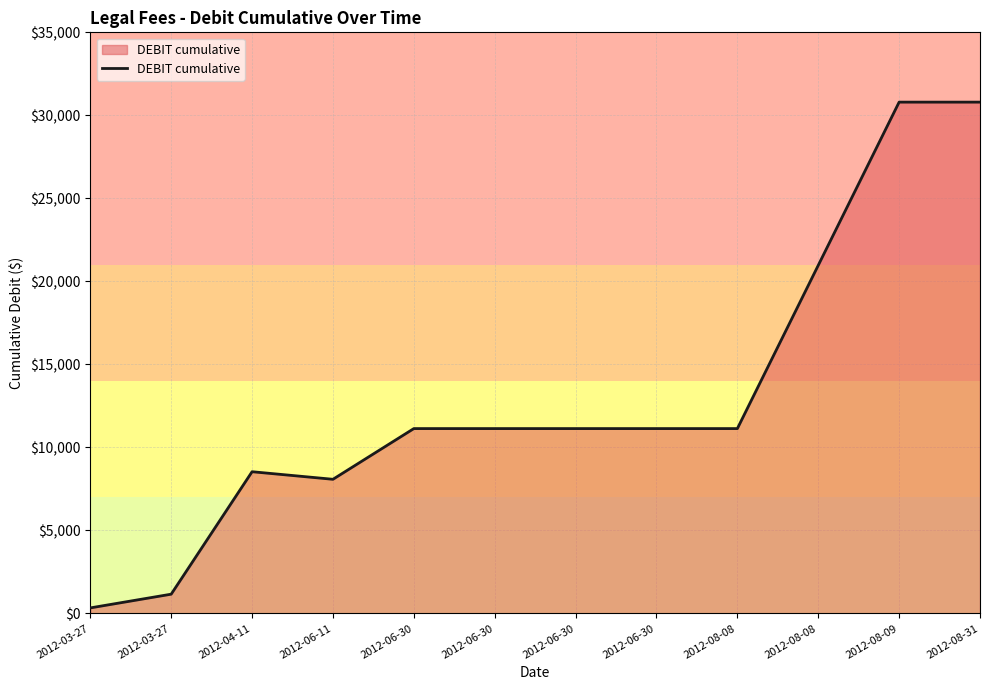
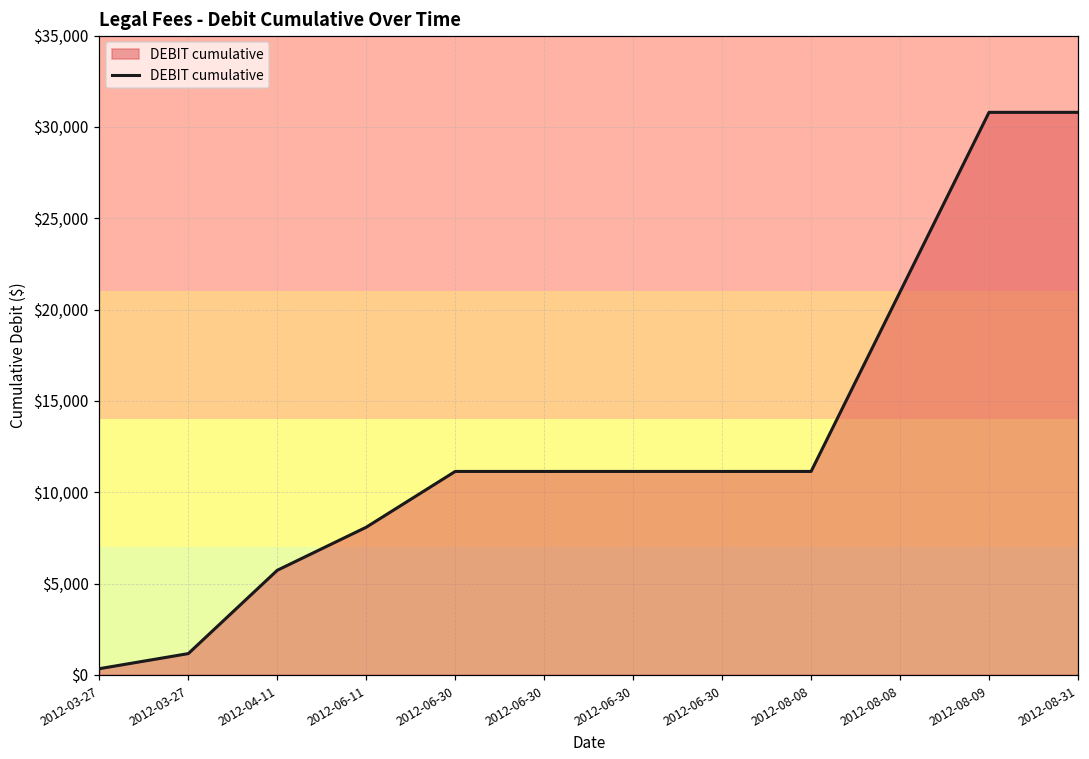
2012-04-11: $8,500 -> $5,700
